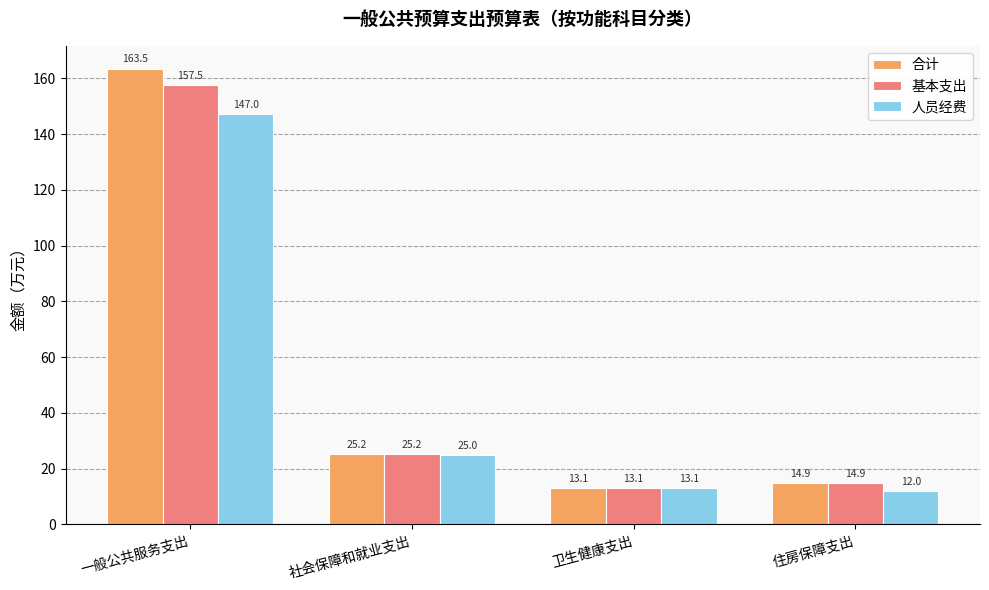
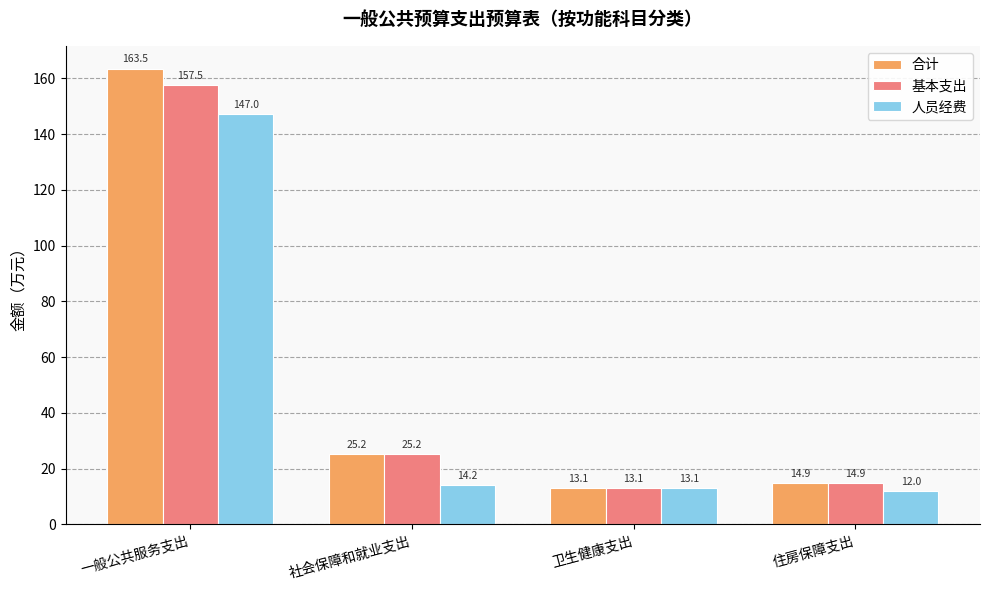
人员经费, 社会保障和就业支出: 25.0 -> 14.2
